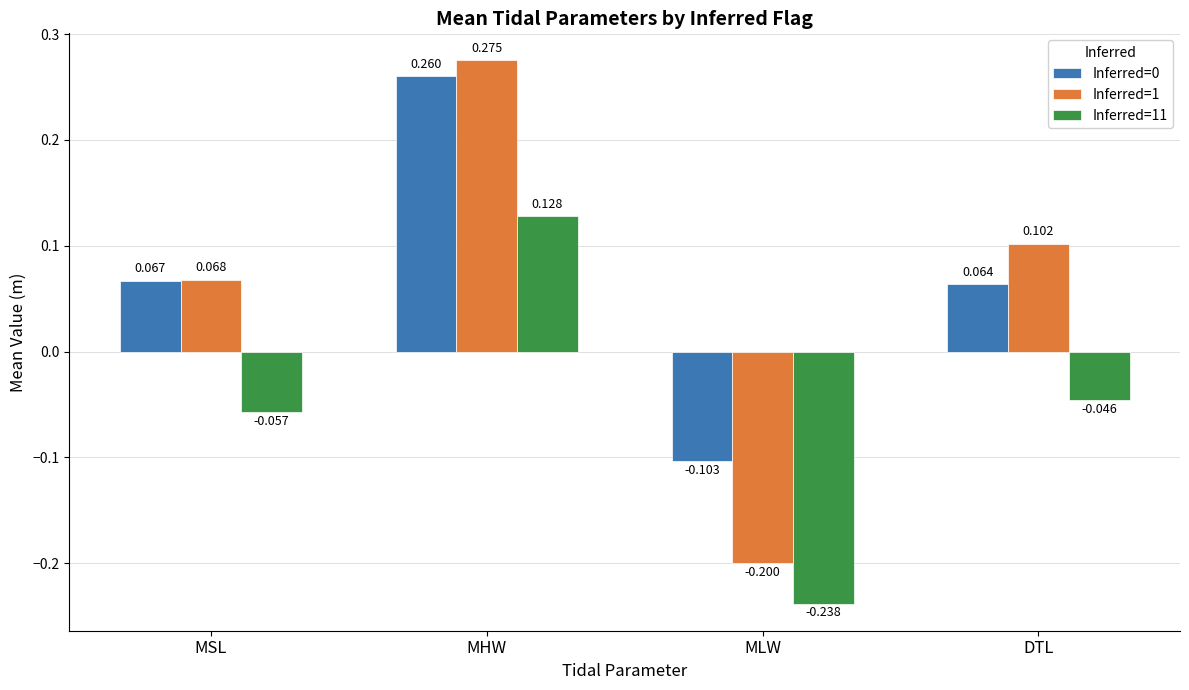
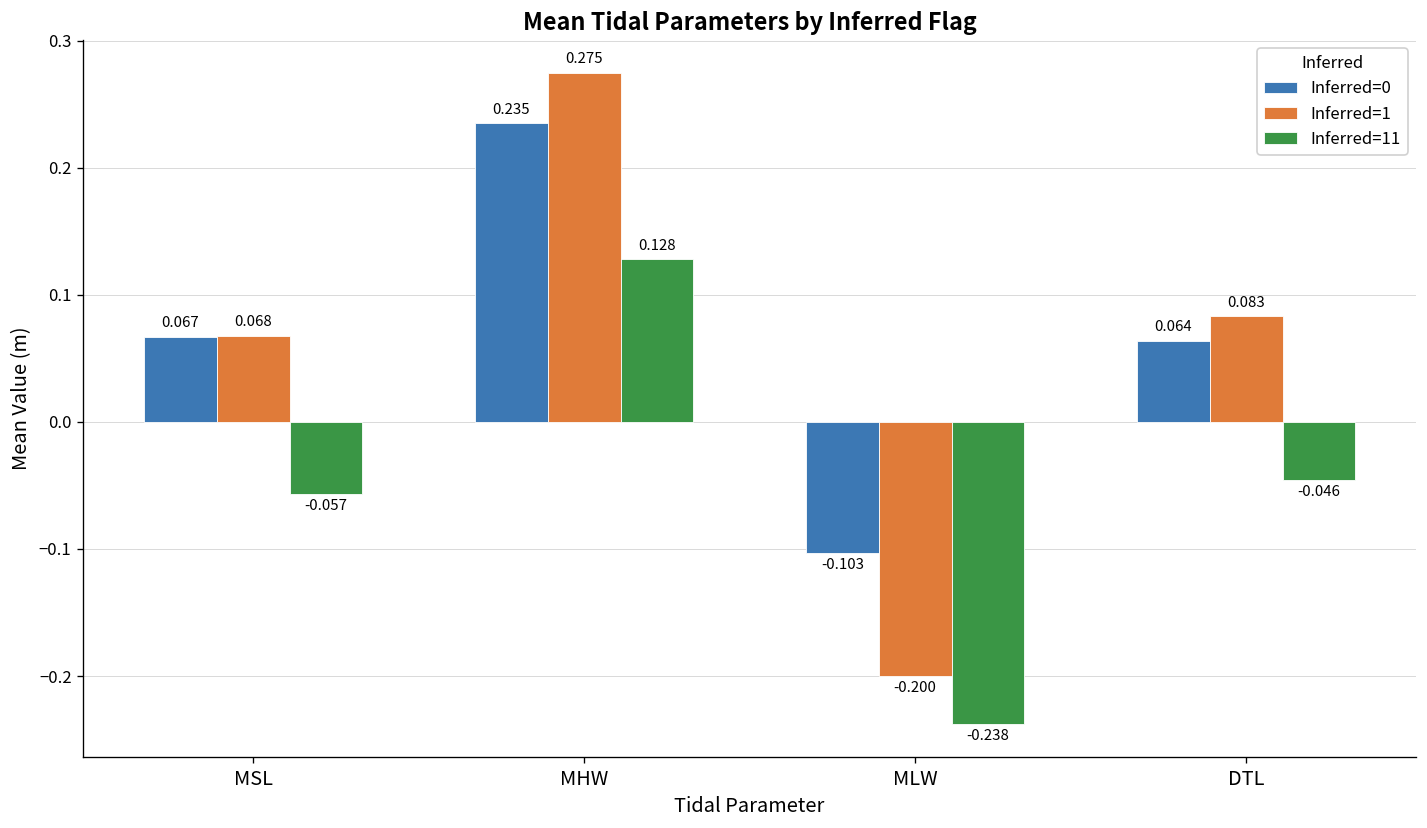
Inferred=0, MHW: 0.260 -> 0.235
Inferred=1, DTL: 0.102 -> 0.083
